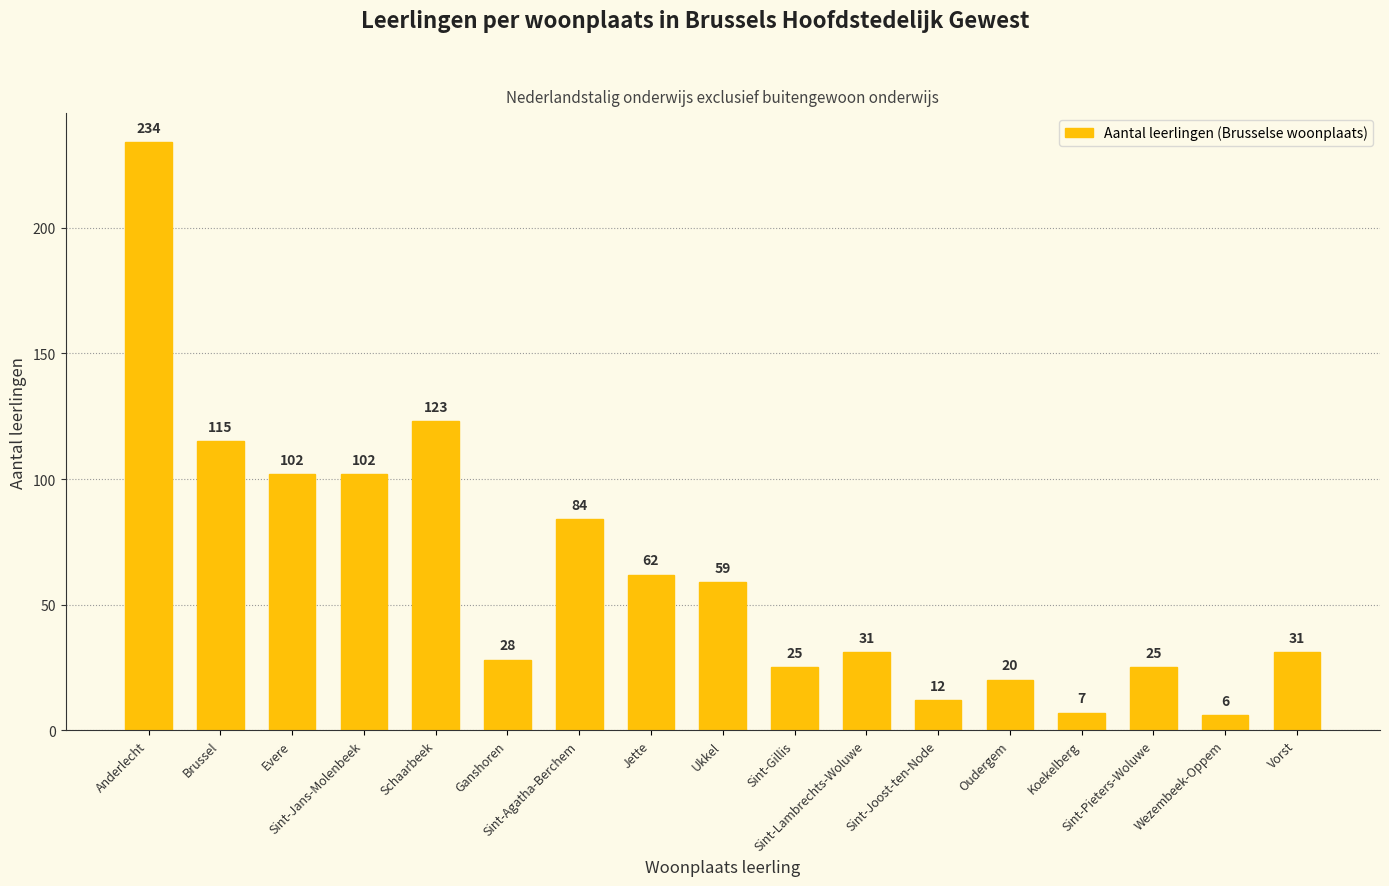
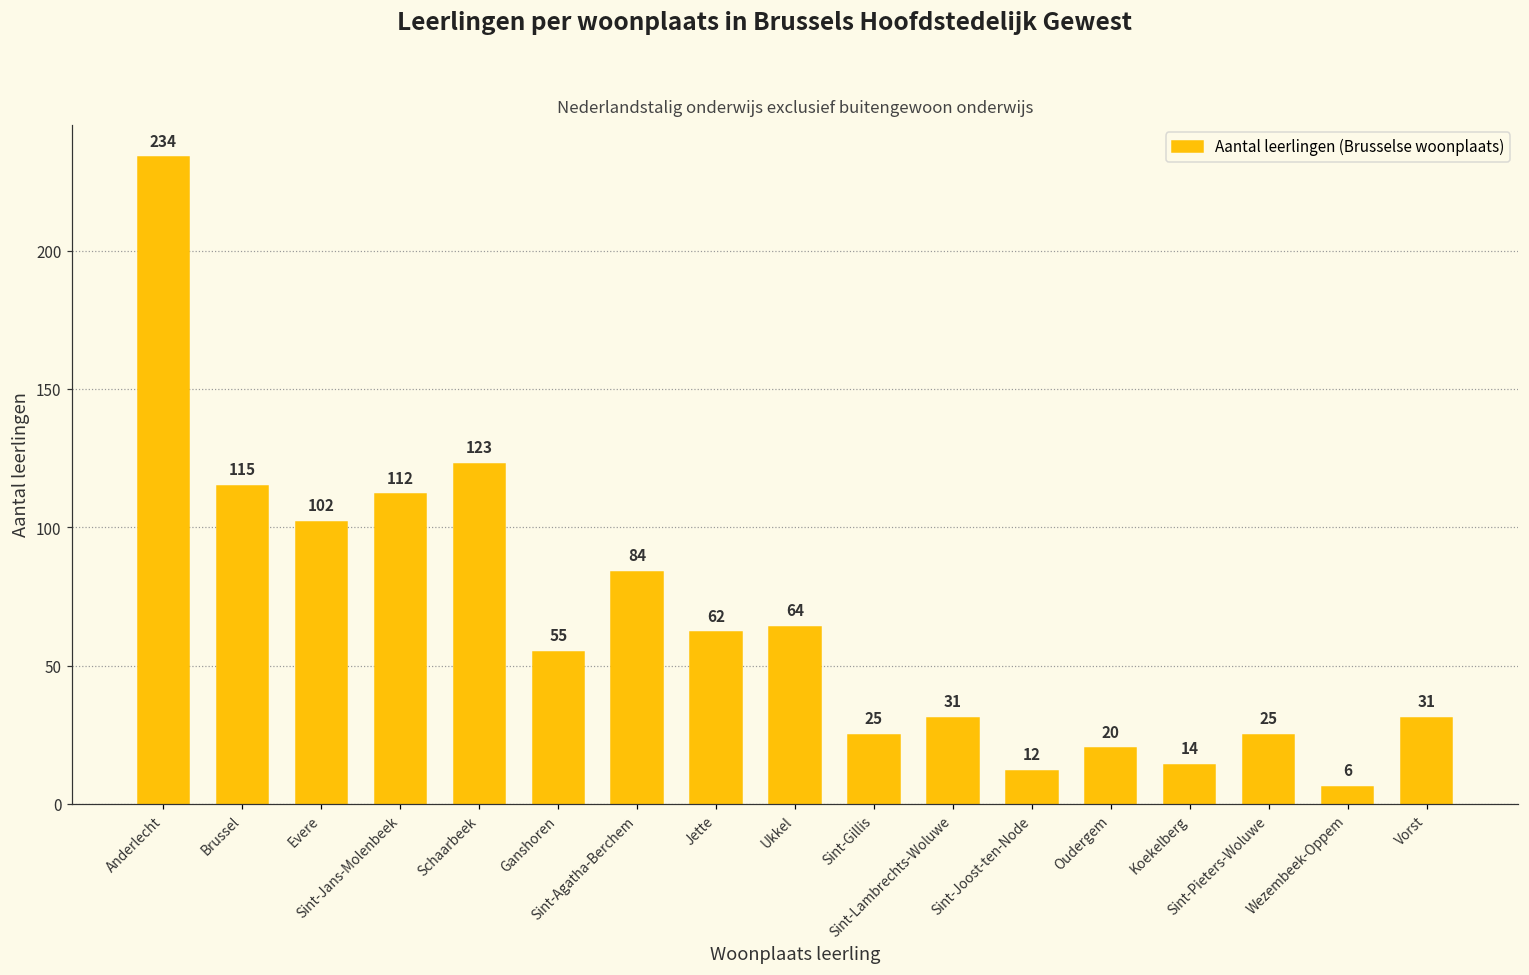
Sint-Jans-Molenbeek: 102 -> 112
Ganshoren: 28 -> 55
Ukkel: 59 -> 64
Koekelberg: 7 -> 14
